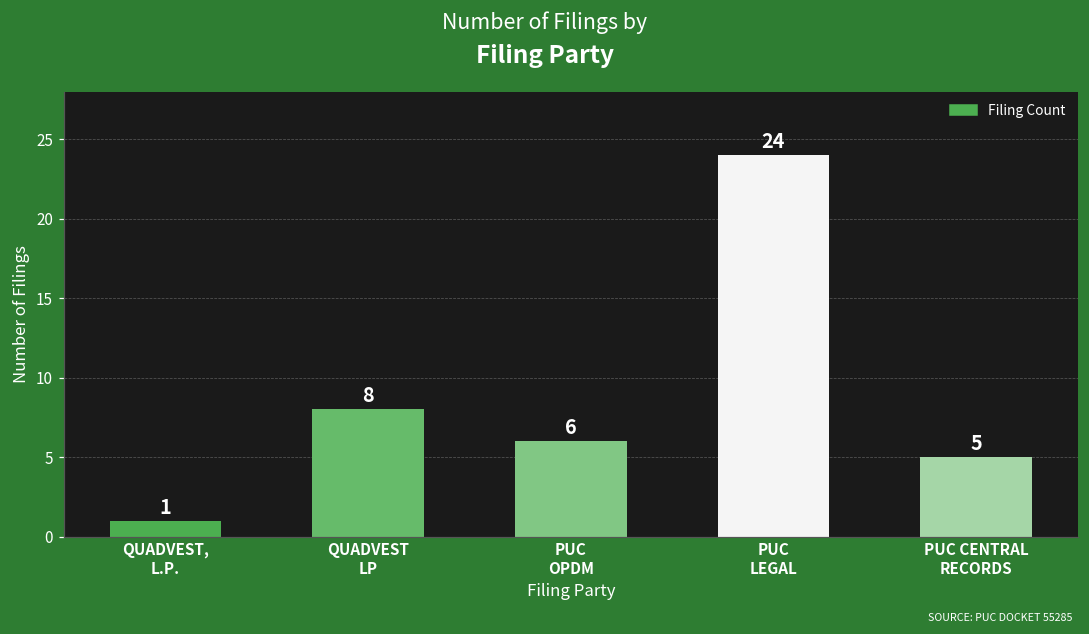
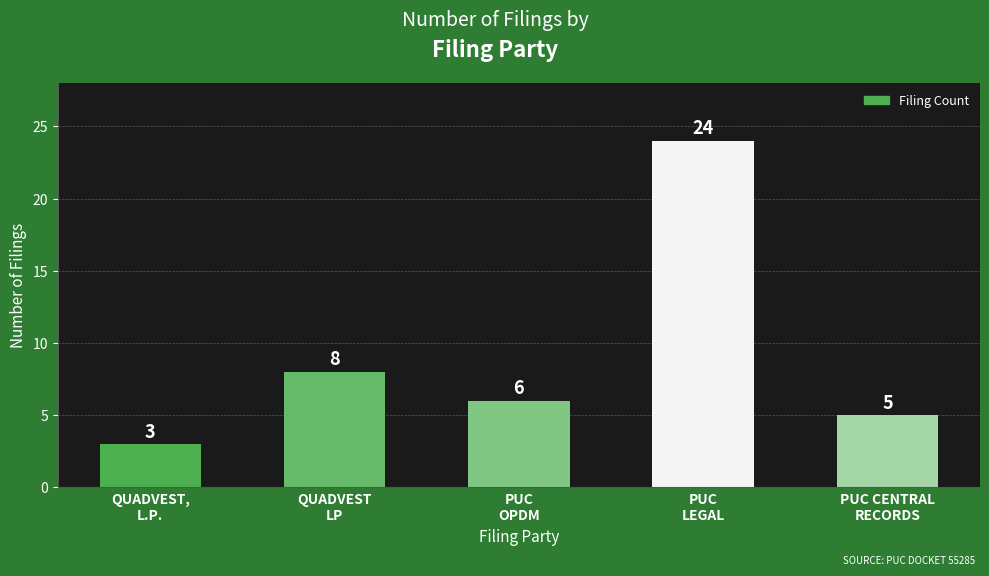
QUADVEST, L.P.: 1 -> 3
